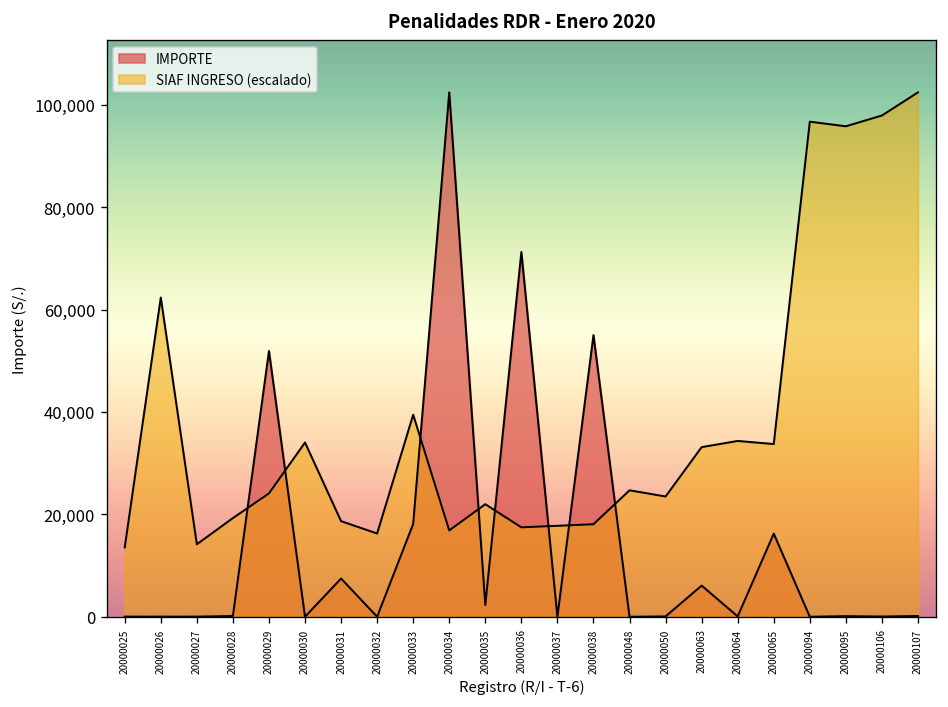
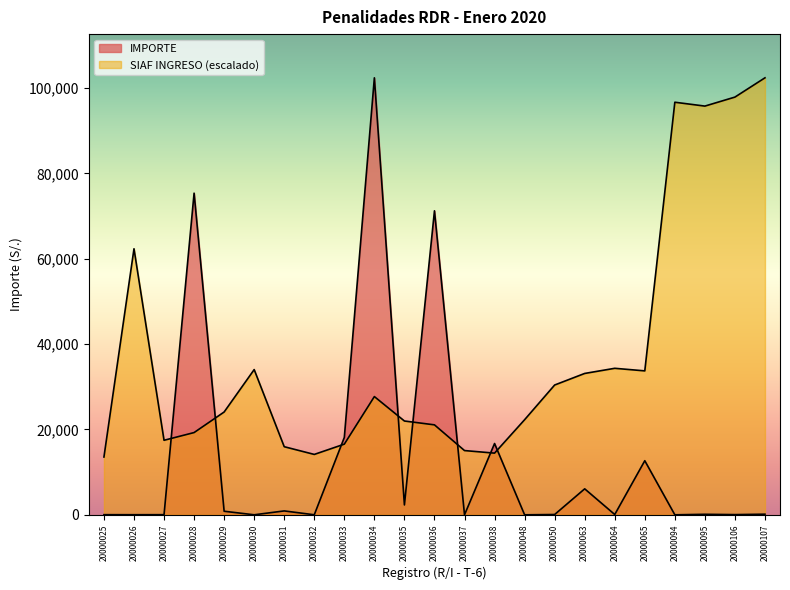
SIAF INGRESO (escalado), 20000027: 14,000 -> 17,000
IMPORTE, 20000028: 0 -> 75,000
IMPORTE, 20000029: 52,000 -> 1,000
IMPORTE, 20000031: 7,000 -> 1,000
SIAF INGRESO (escalado), 20000031: 19,000 -> 16,000
SIAF INGRESO (escalado), 20000032: 16,000 -> 14,000
SIAF INGRESO (escalado), 20000033: 39,000 -> 17,000
SIAF INGRESO (escalado), 20000034: 17,000 -> 28,000
SIAF INGRESO (escalado), 20000036: 17,000 -> 21,000
SIAF INGRESO (escalado), 20000037: 18,000 -> 15,000
IMPORTE, 20000038: 55,000 -> 17,000
SIAF INGRESO (escalado), 20000038: 18,000 -> 14,000
SIAF INGRESO (escalado), 20000048: 25,000 -> 22,000
SIAF INGRESO (escalado), 20000050: 23,000 -> 30,000
IMPORTE, 20000065: 16,000 -> 13,000
